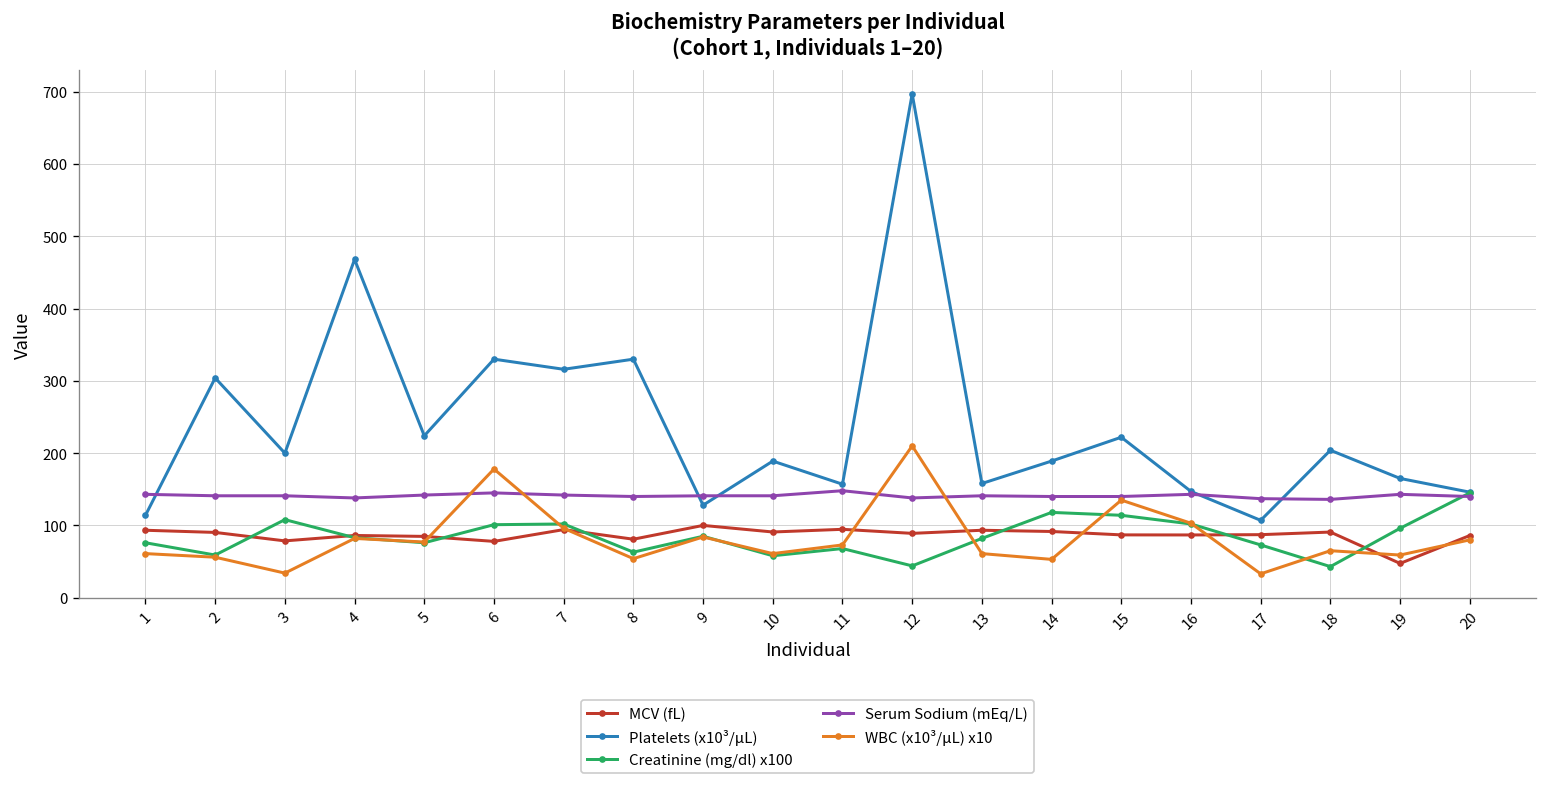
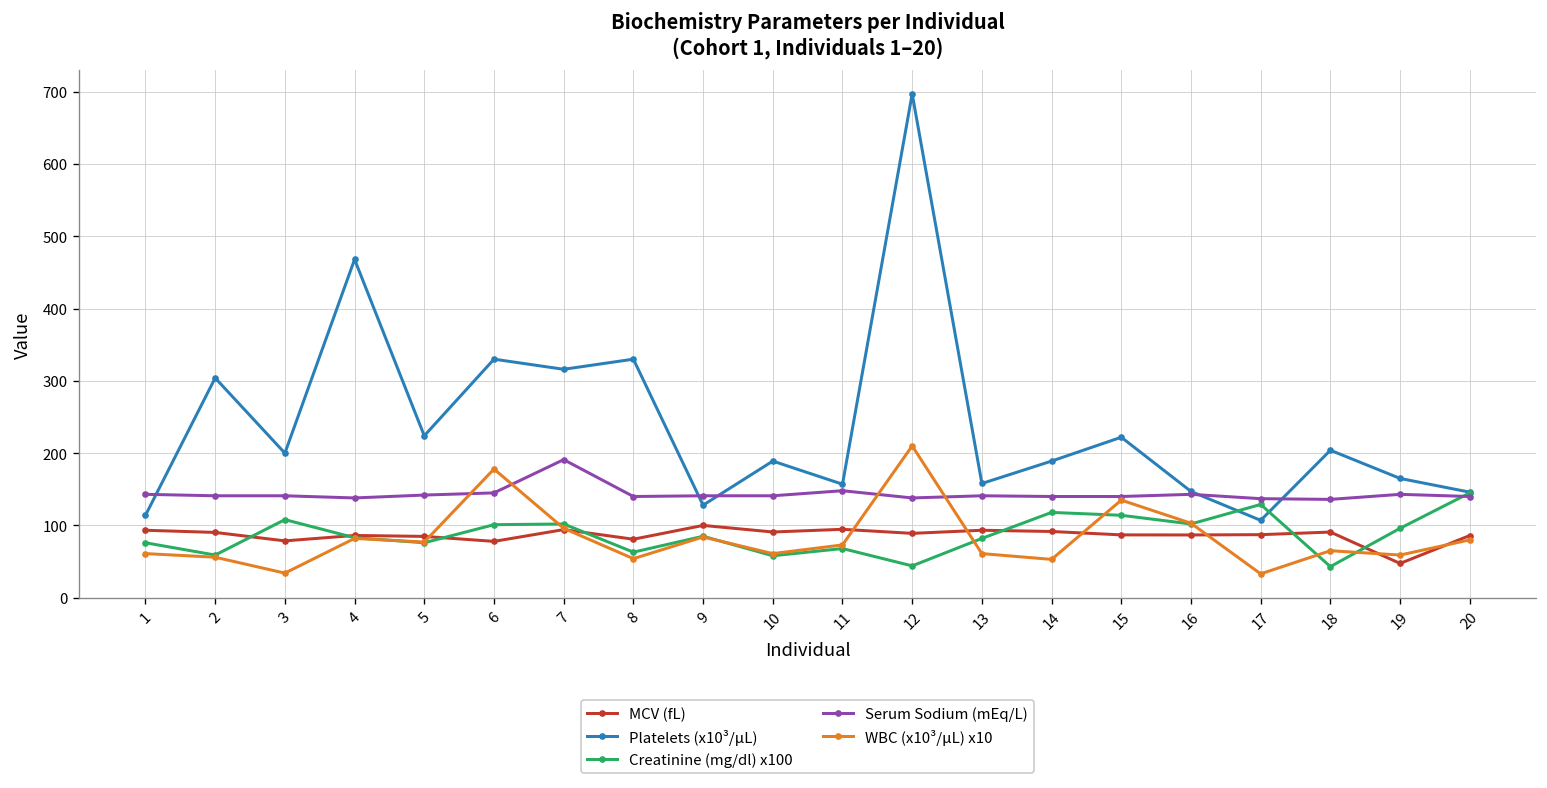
Serum Sodium (mEq/L), 7: 140 -> 190
Creatinine (mg/dl) x100, 17: 70 -> 130
